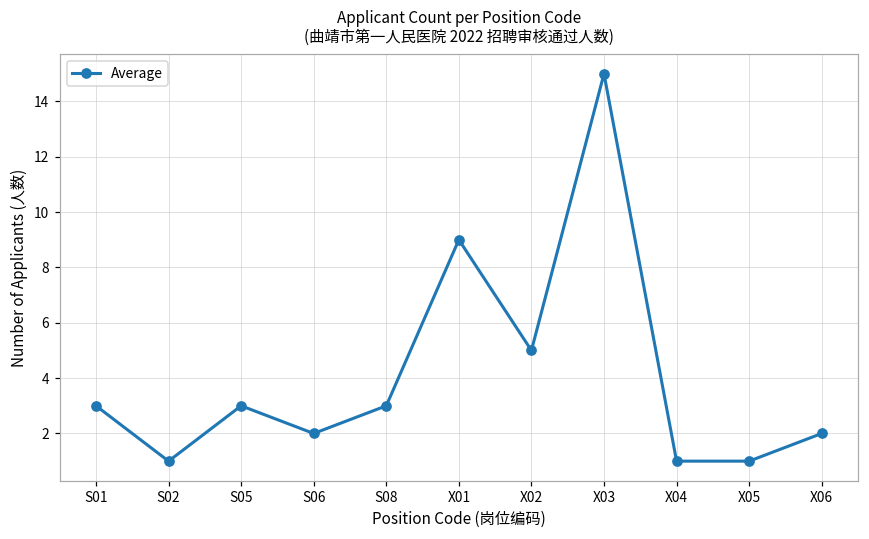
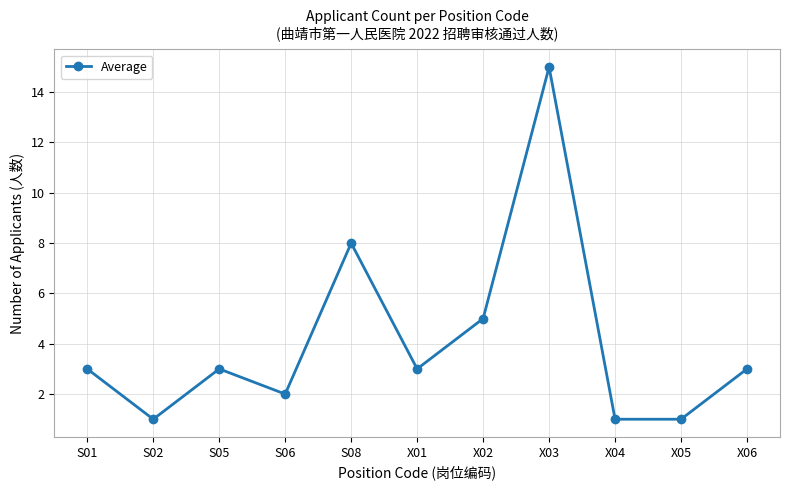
S08: 3 -> 8
X01: 9 -> 3
X06: 2 -> 3
